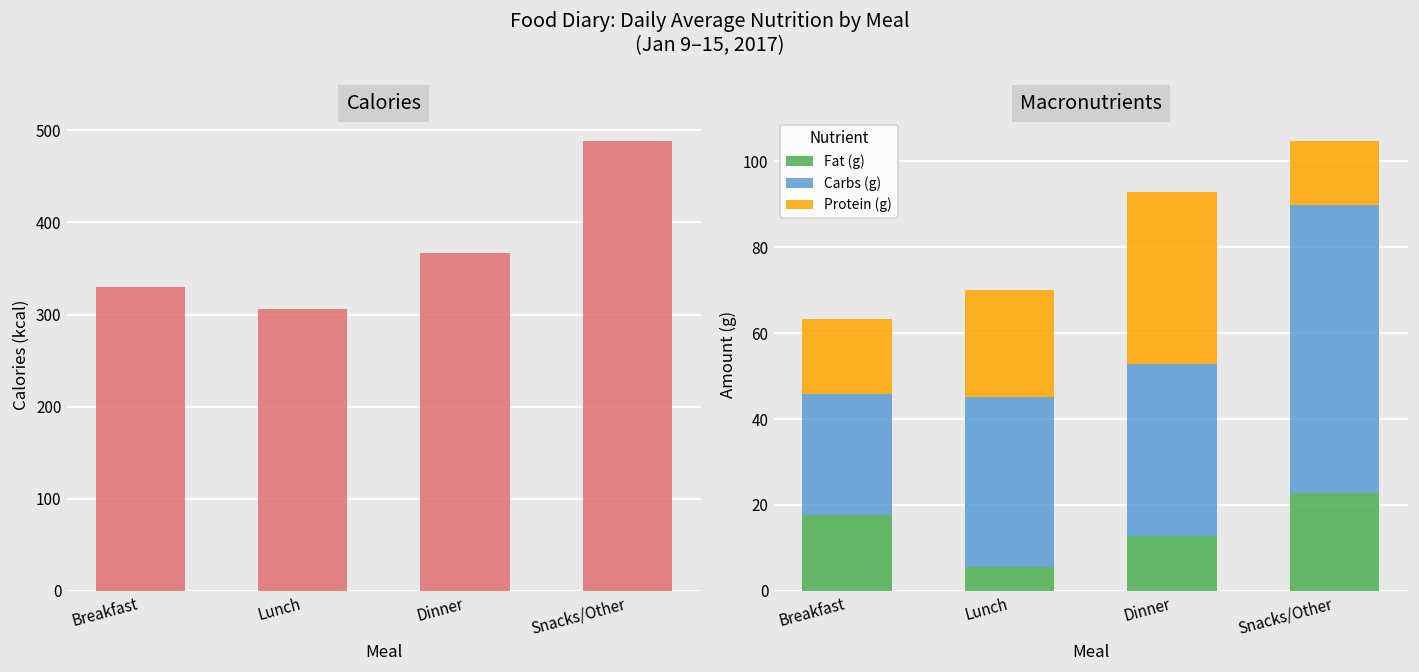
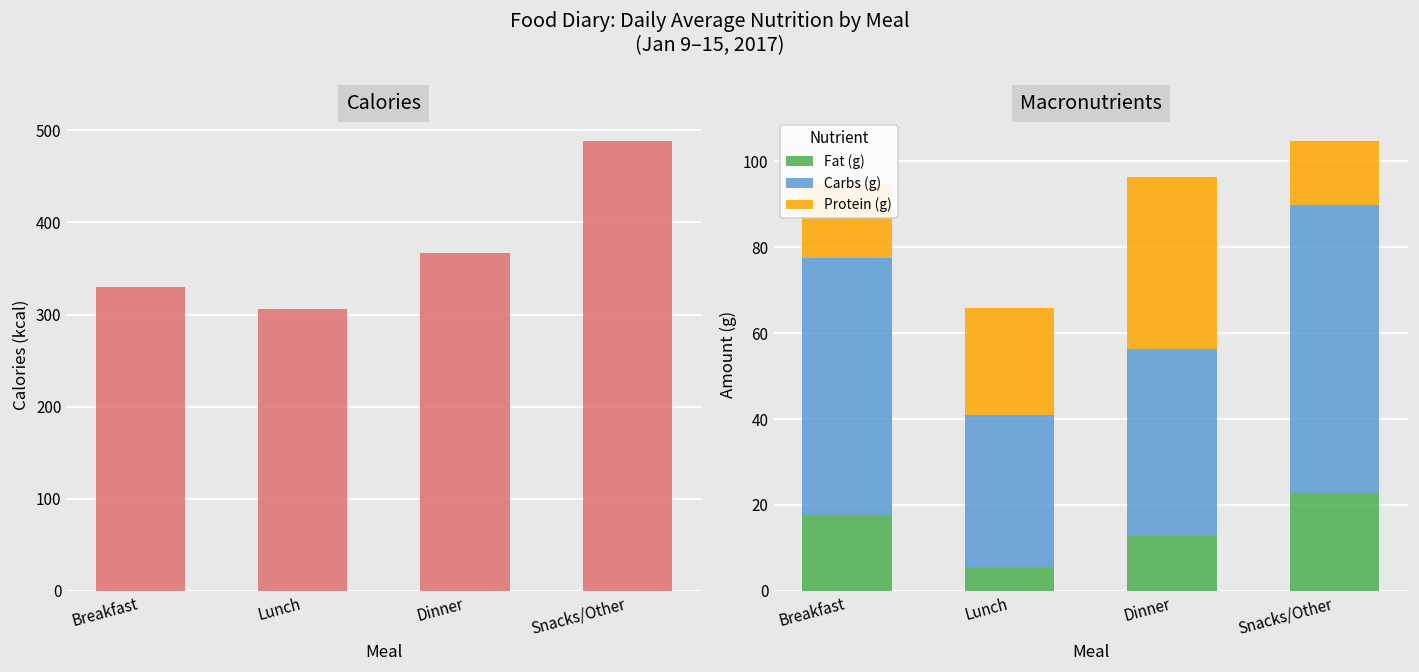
Macronutrients, Carbs (g), Breakfast: 28 -> 60
Macronutrients, Carbs (g), Lunch: 40 -> 35
Macronutrients, Carbs (g), Dinner: 40 -> 44
